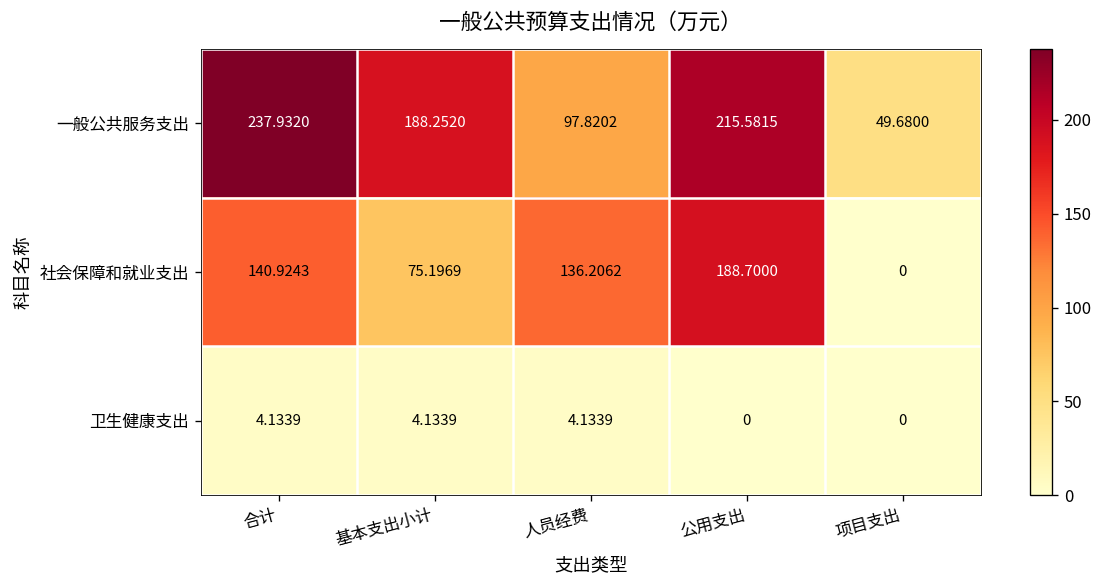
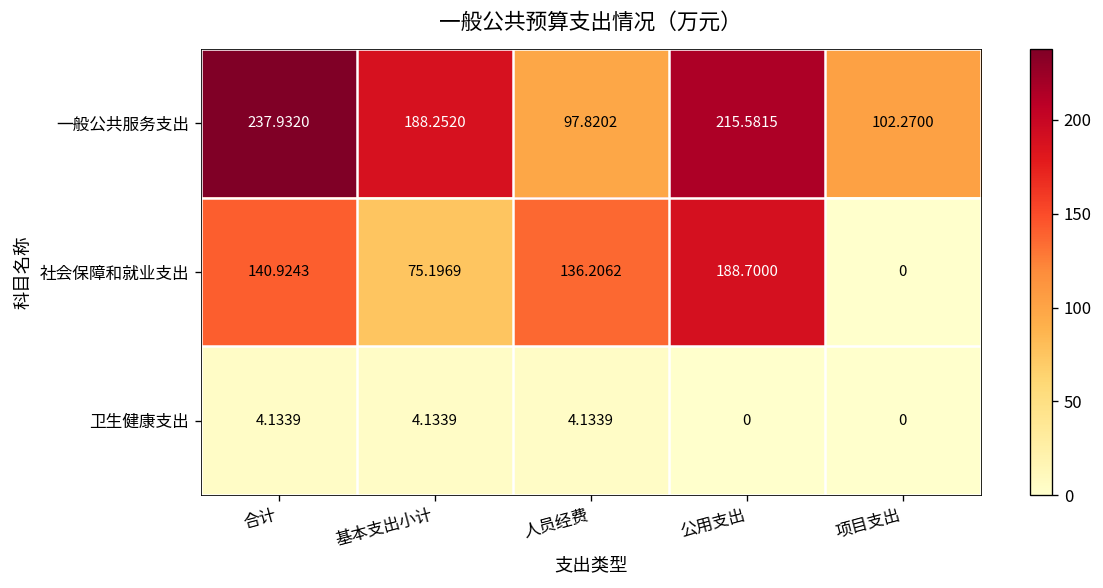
一般公共服务支出, 项目支出: 49.6800 -> 102.2700
